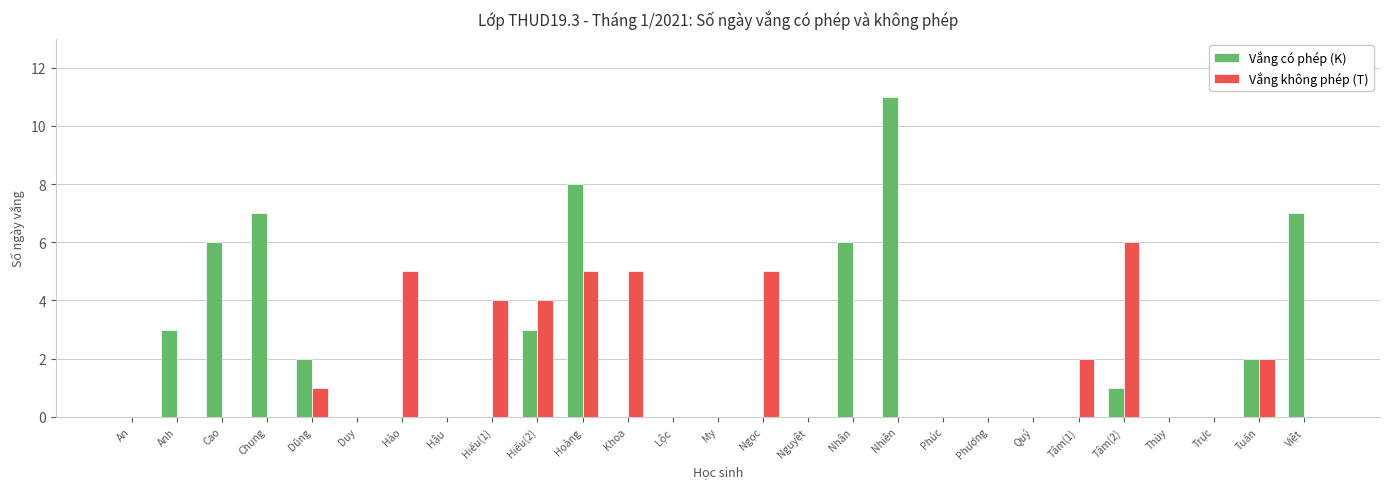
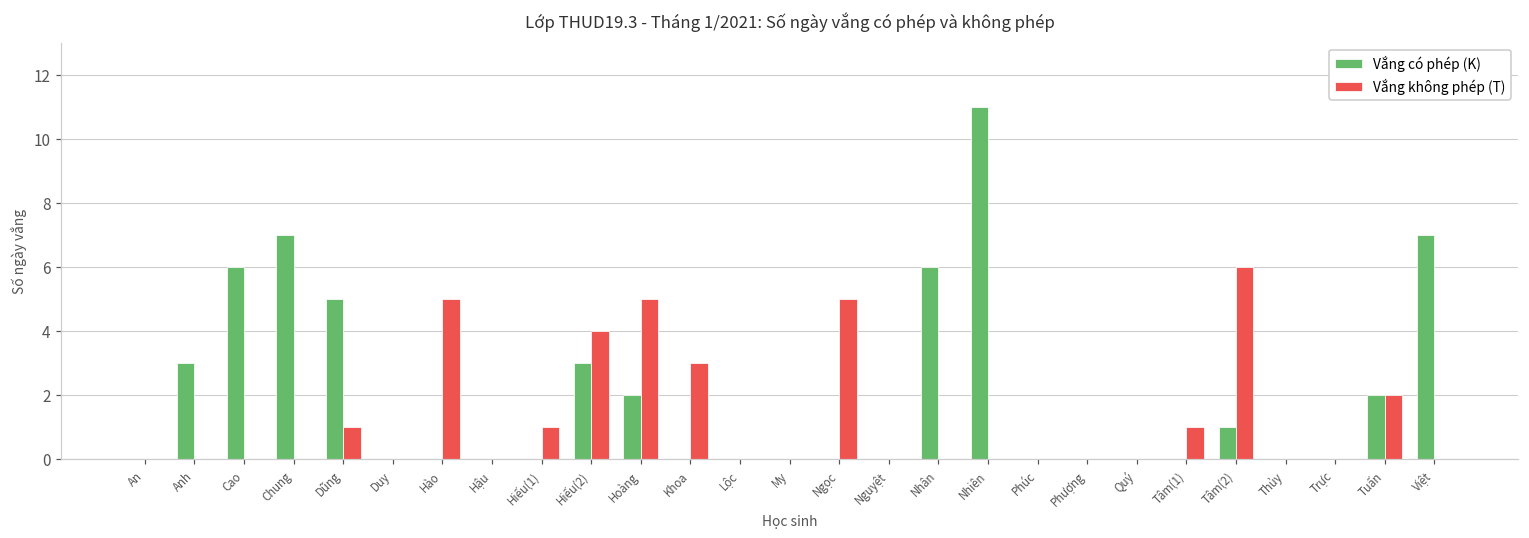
Vắng có phép (K), Dũng: 2 -> 5
Vắng không phép (T), Hiếu(1): 4 -> 1
Vắng có phép (K), Hoàng: 8 -> 2
Vắng không phép (T), Khoa: 5 -> 3
Vắng không phép (T), Tâm(1): 2 -> 1
